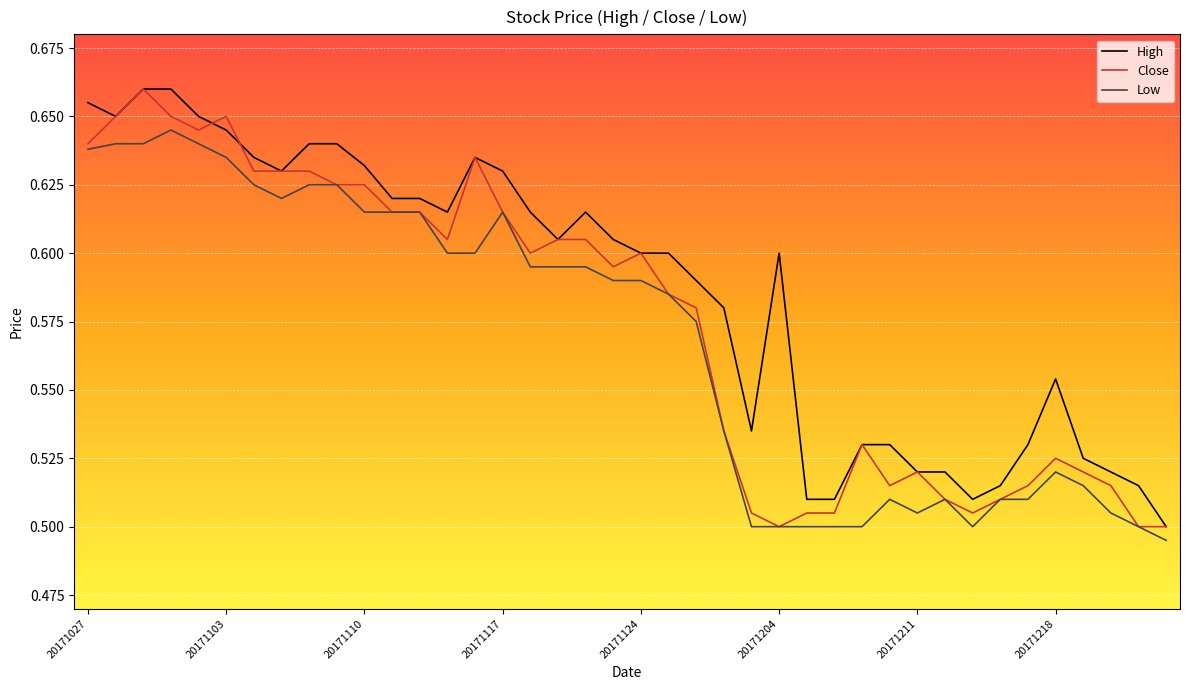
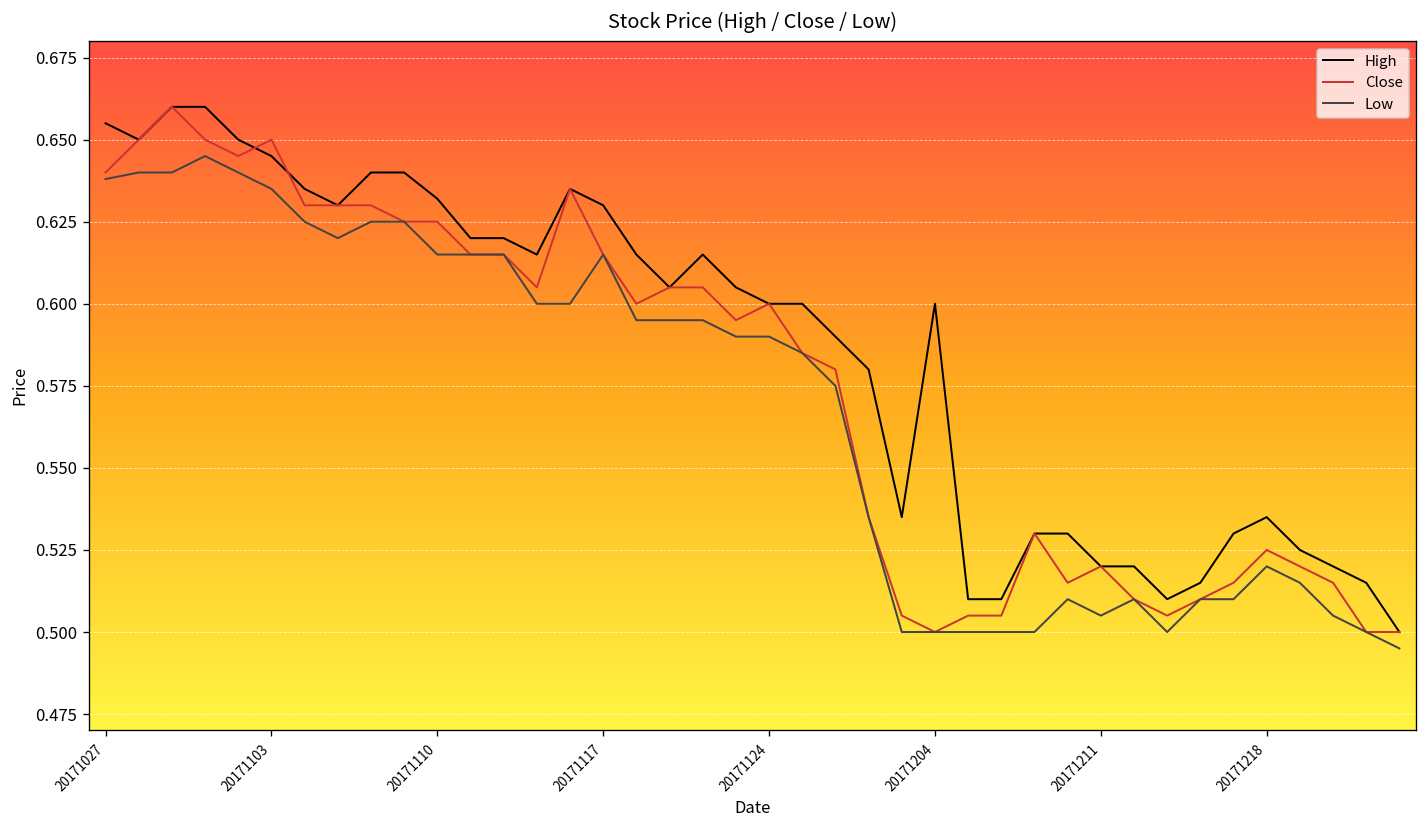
High, 20171218: 0.554 -> 0.535
